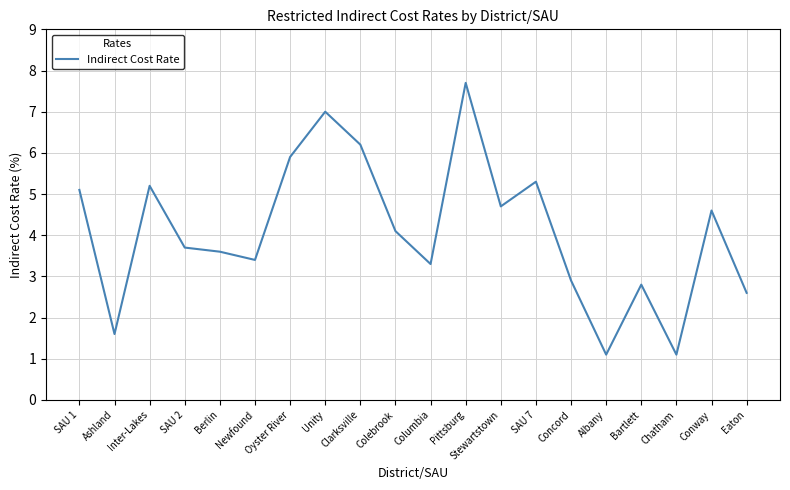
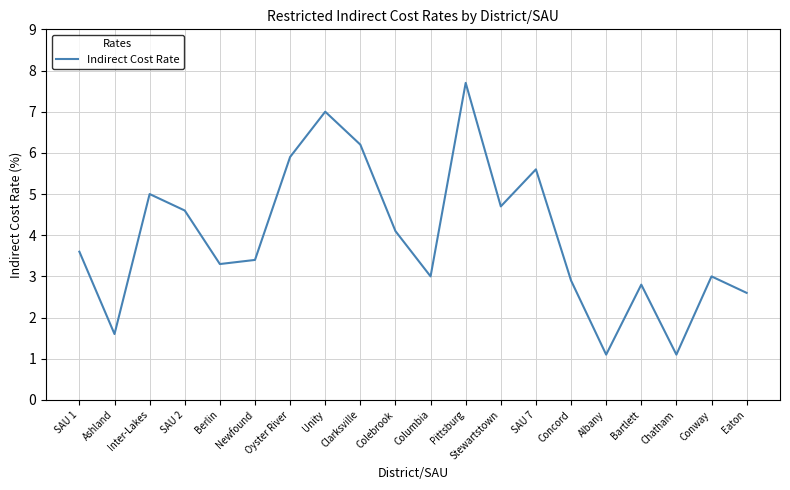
SAU 1: 5.1 -> 3.6
Inter-Lakes: 5.2 -> 5.0
SAU 2: 3.7 -> 4.6
Berlin: 3.6 -> 3.3
Columbia: 3.3 -> 3.0
SAU 7: 5.3 -> 5.6
Conway: 4.6 -> 3.0
